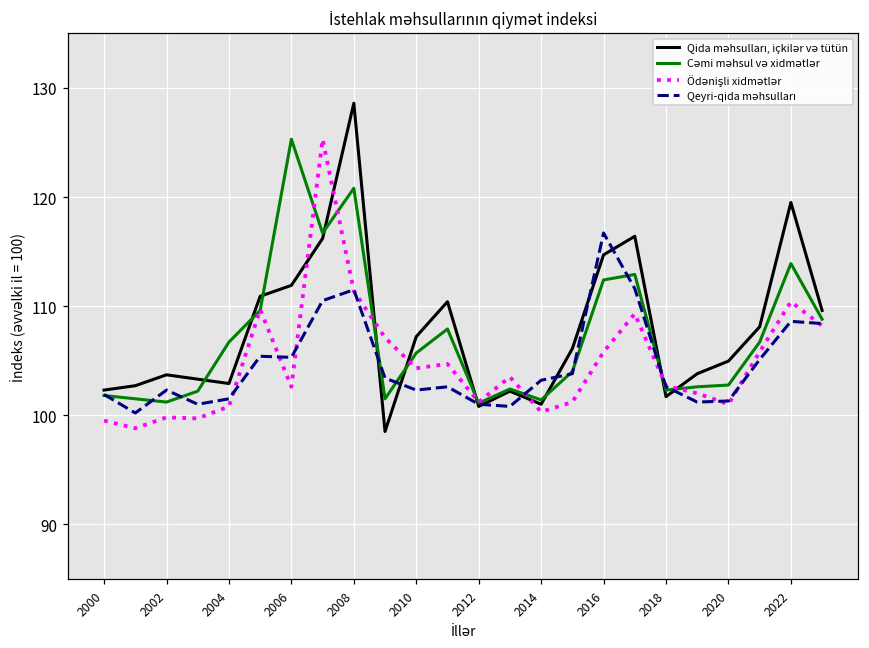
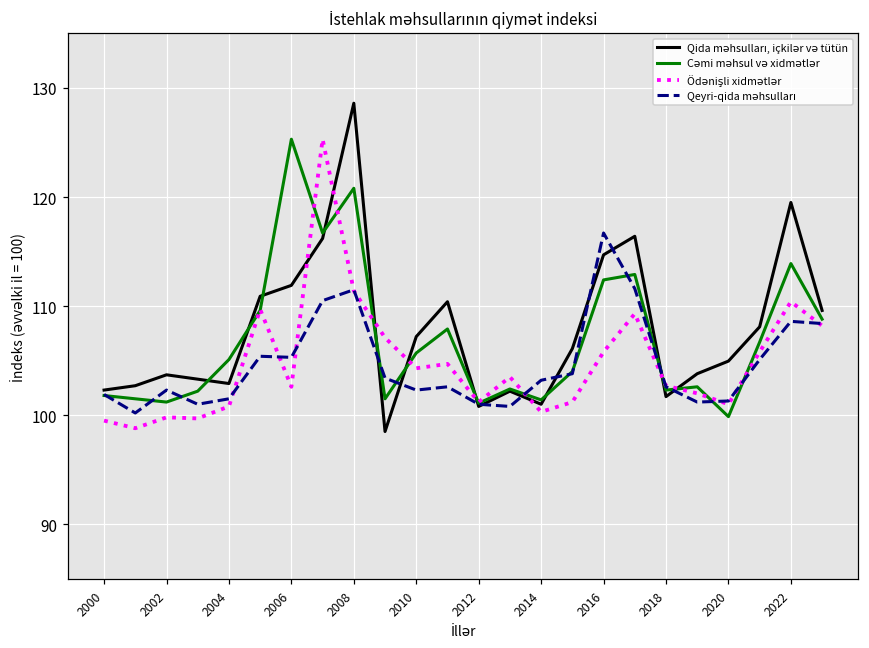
Cəmi məhsul və xidmətlər, 2004: 107 -> 105
Cəmi məhsul və xidmətlər, 2020: 103 -> 100
